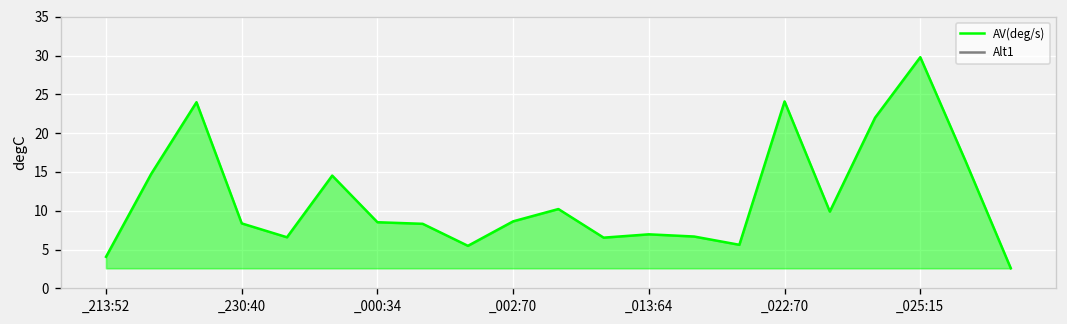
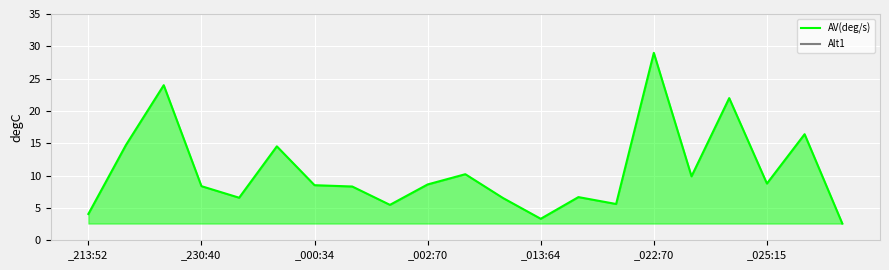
AV(deg/s), _013:64: 7 -> 3
AV(deg/s), _022:70: 24 -> 29
AV(deg/s), _025:15: 30 -> 9
